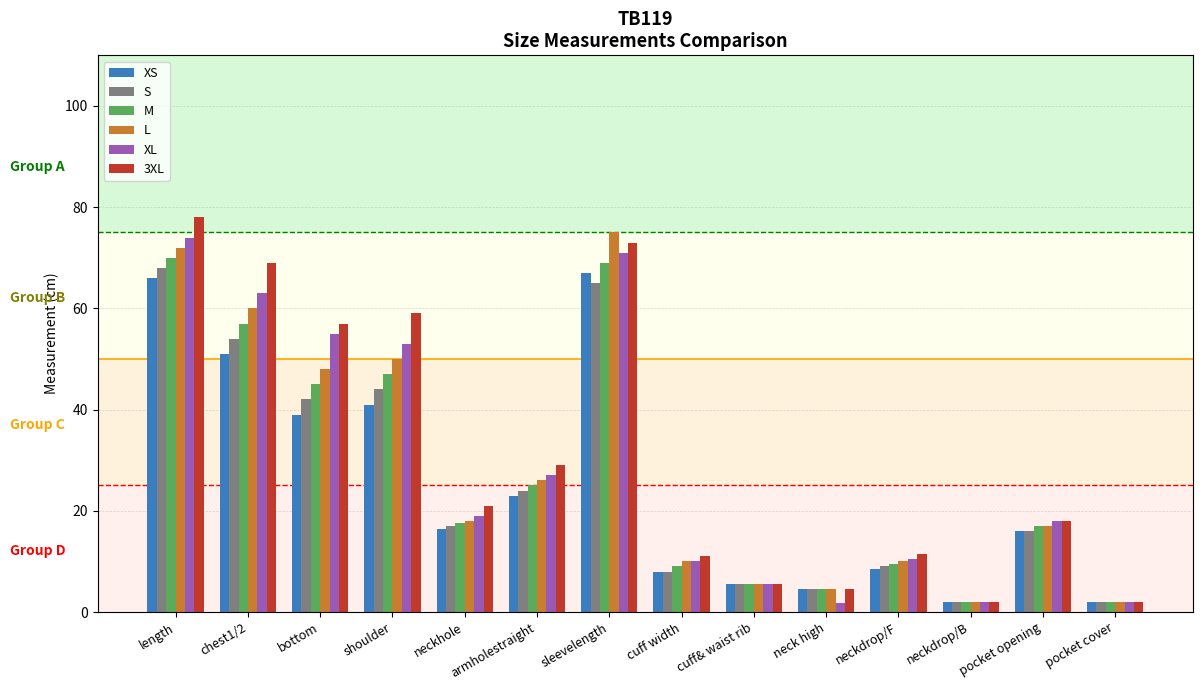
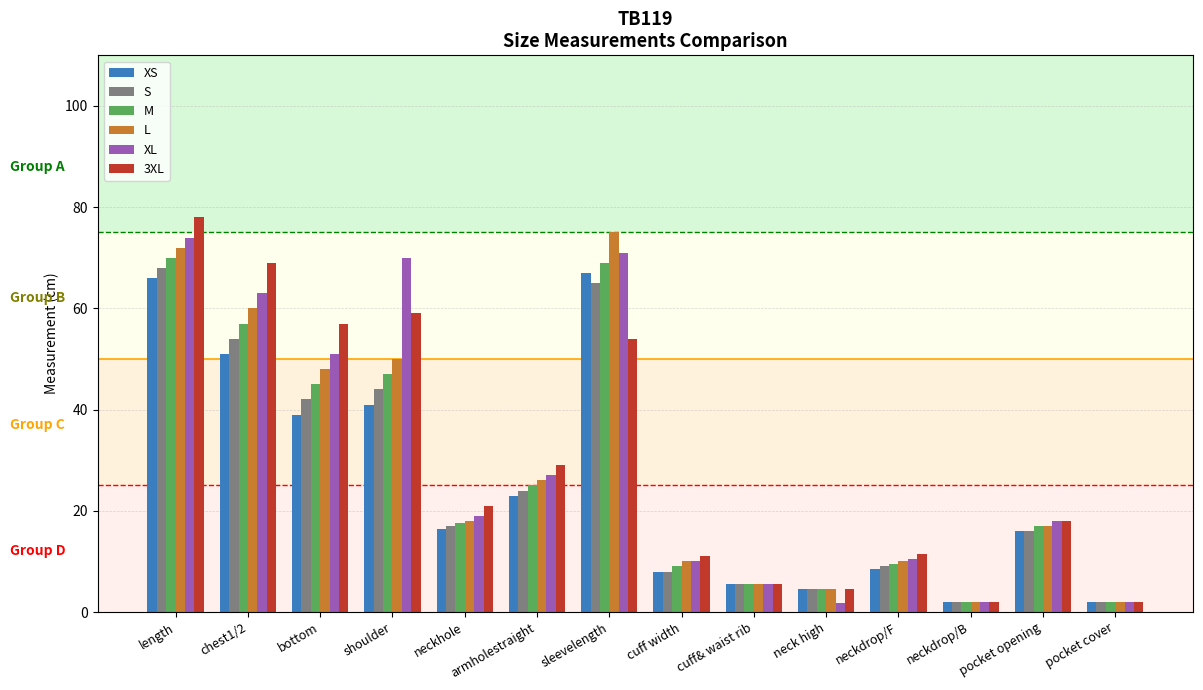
XL, bottom: 55 -> 51
XL, shoulder: 53 -> 70
3XL, sleevelength: 73 -> 54
